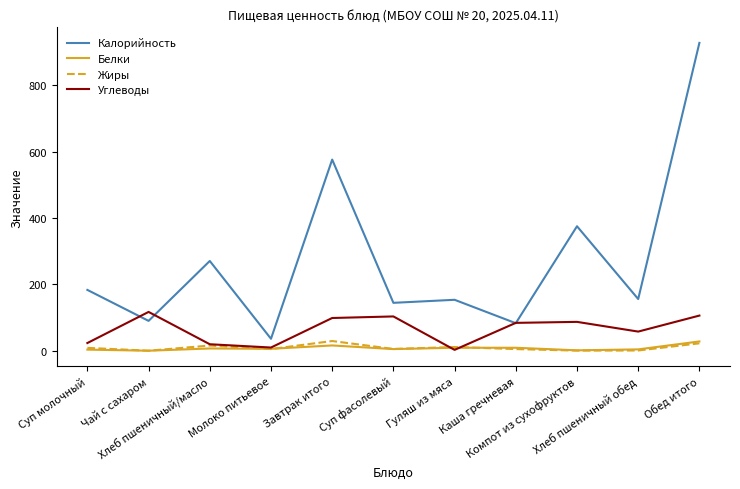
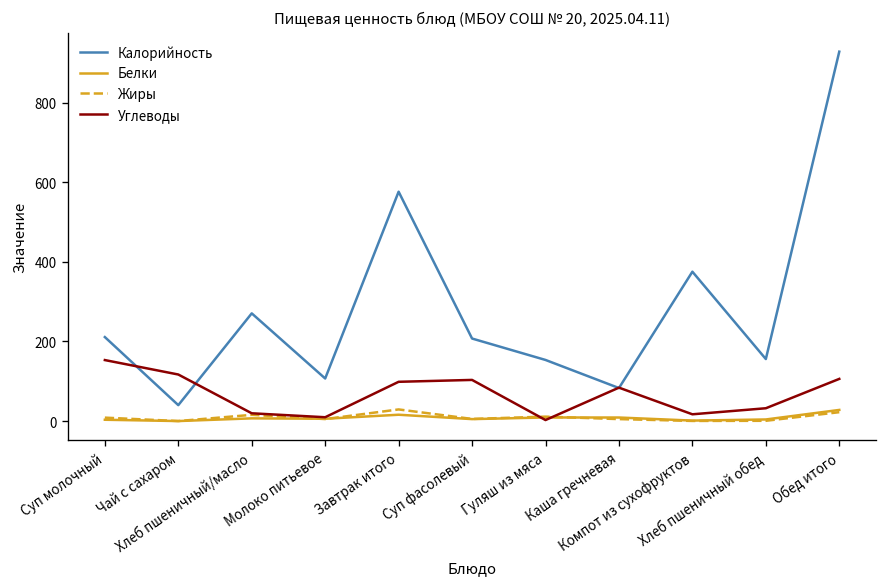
Калорийность, Суп молочный: 180 -> 210
Углеводы, Суп молочный: 20 -> 150
Калорийность, Чай с сахаром: 90 -> 40
Калорийность, Молоко питьевое: 40 -> 110
Калорийность, Суп фасолевый: 140 -> 210
Углеводы, Компот из сухофруктов: 90 -> 20
Углеводы, Хлеб пшеничный обед: 60 -> 30
